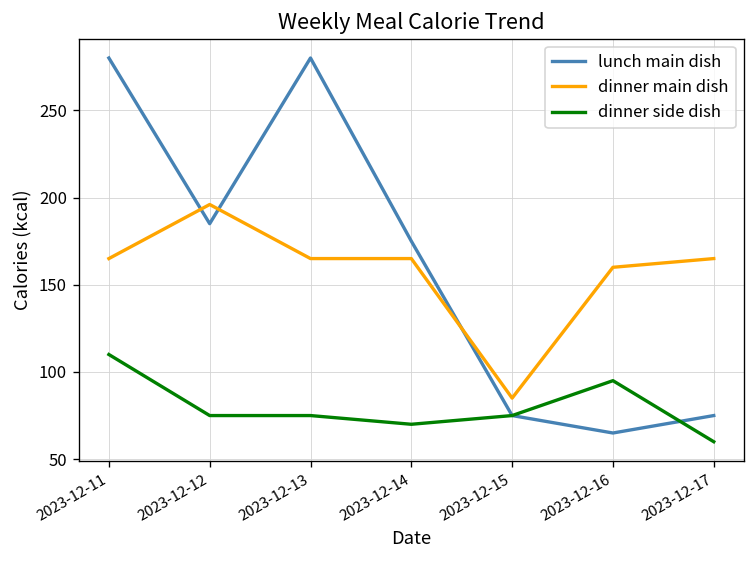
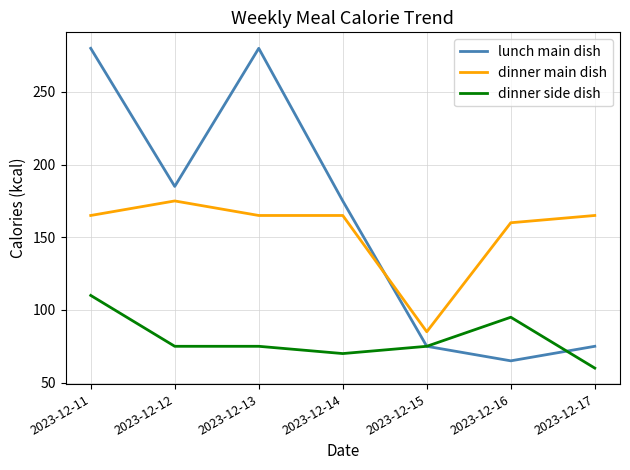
dinner main dish, 2023-12-12: 196 -> 175
